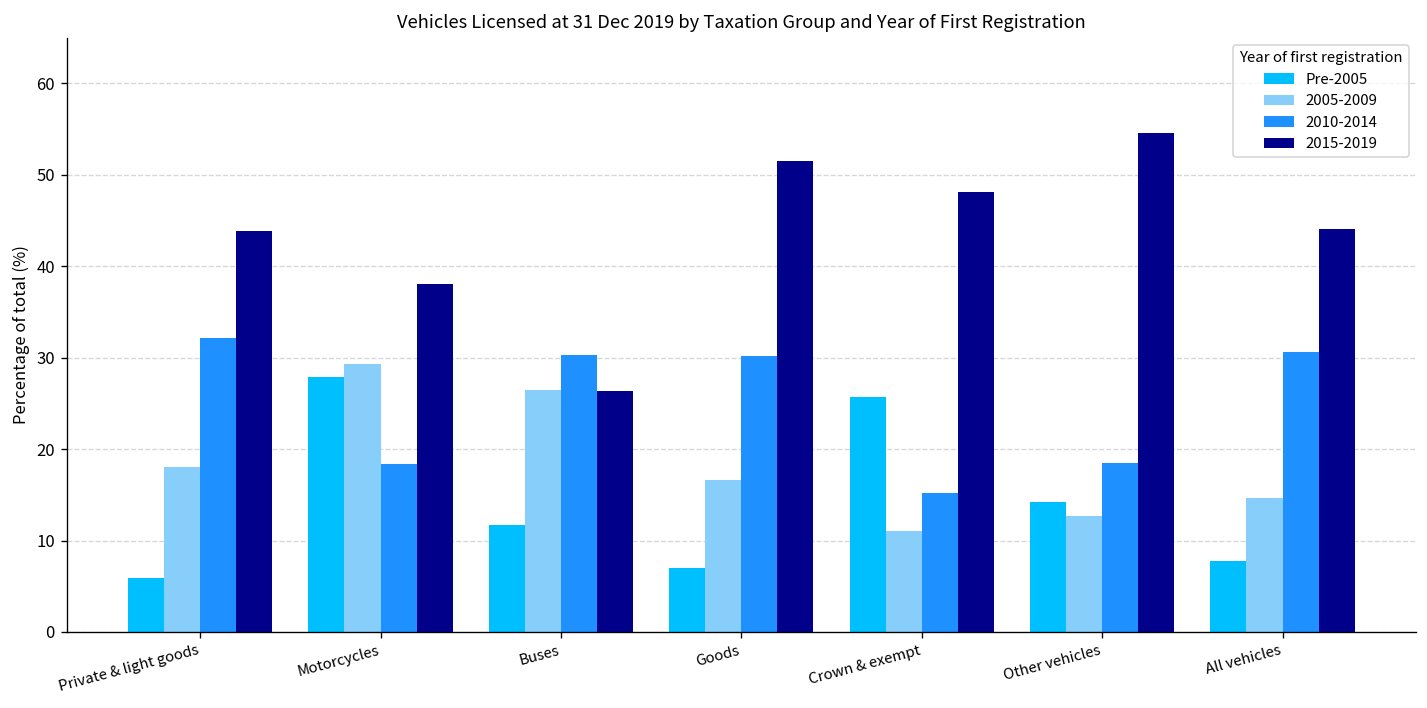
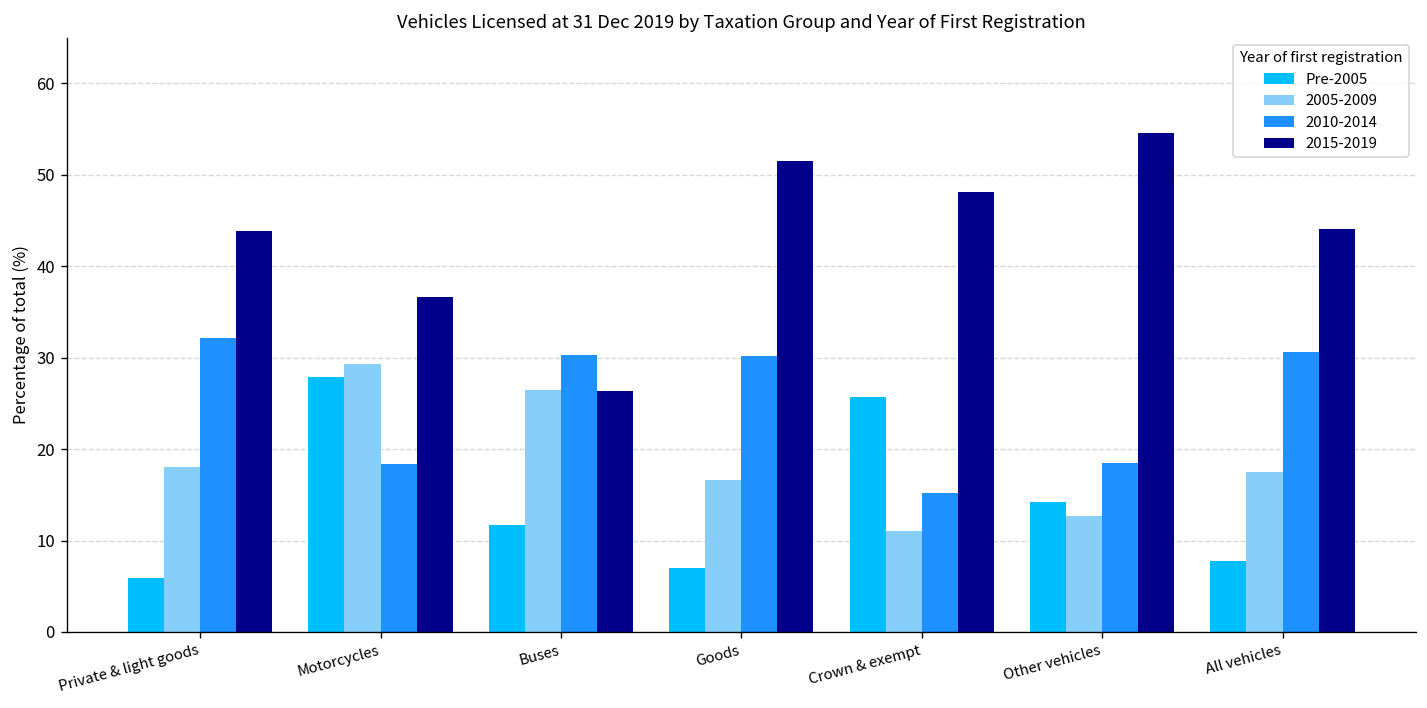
2015-2019, Motorcycles: 38 -> 37
2005-2009, All vehicles: 15 -> 17
